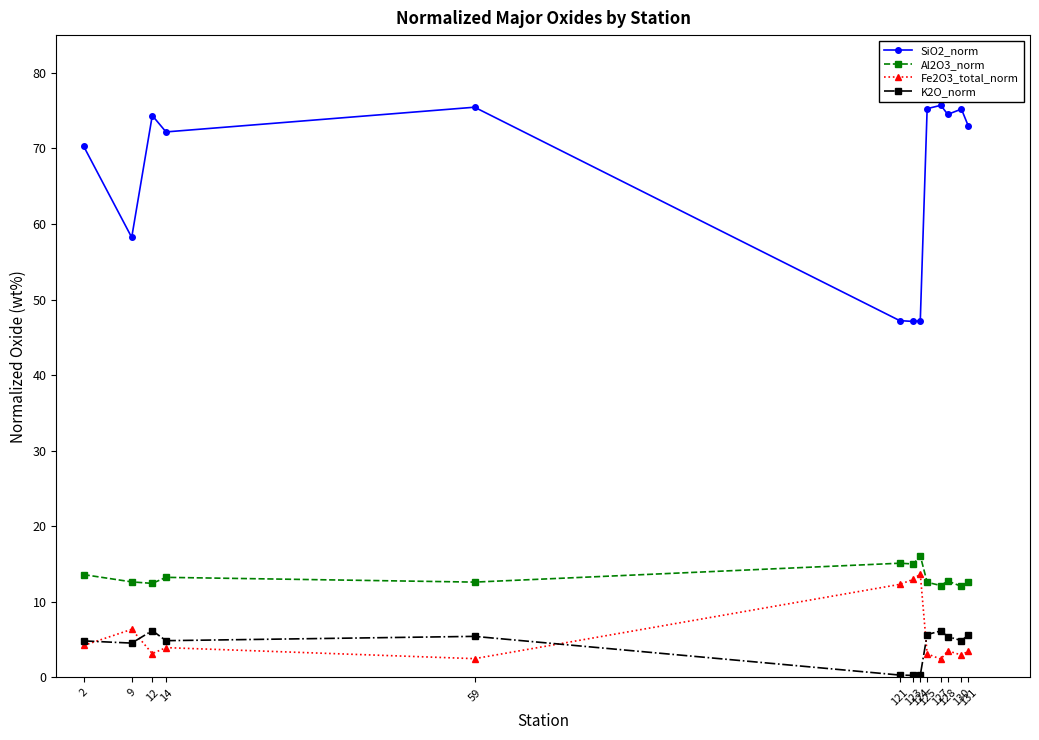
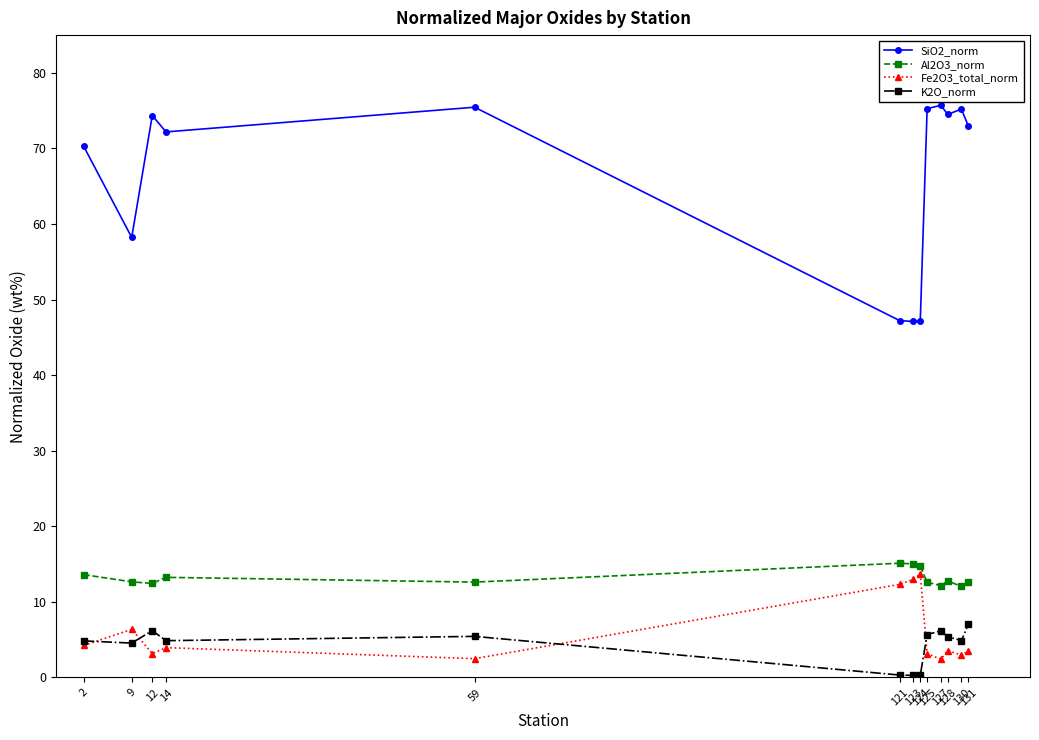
Al2O3_norm, 124: 16 -> 15
K2O_norm, 131: 6 -> 7
